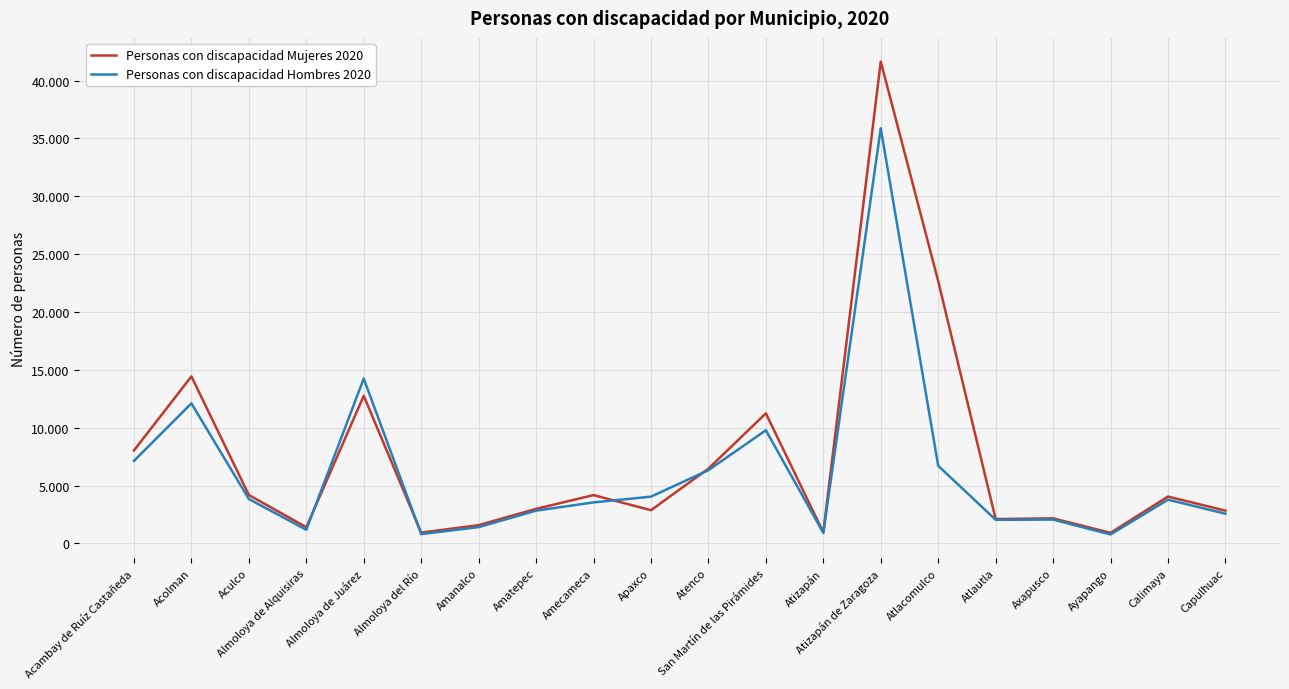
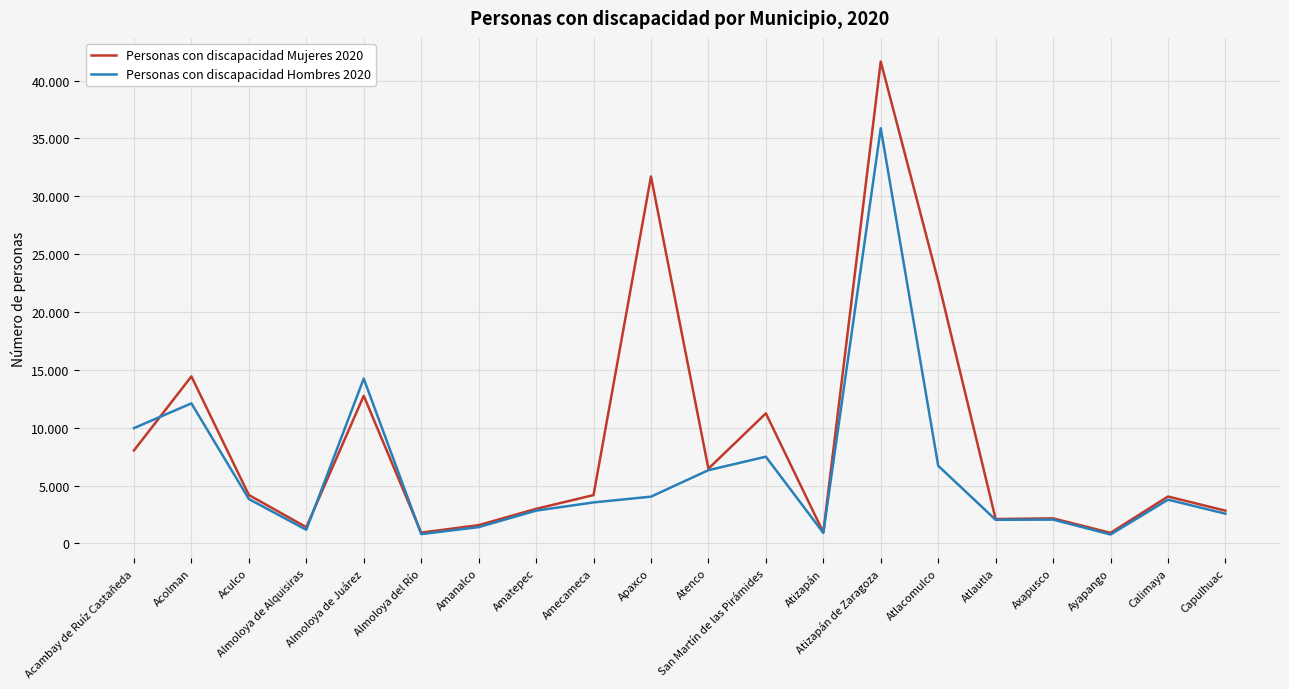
Personas con discapacidad Hombres 2020, Acambay de Ruíz Castañeda: 7.1 -> 10.0
Personas con discapacidad Mujeres 2020, Apaxco: 2.9 -> 31.7
Personas con discapacidad Hombres 2020, San Martín de las Pirámides: 9.8 -> 7.5
